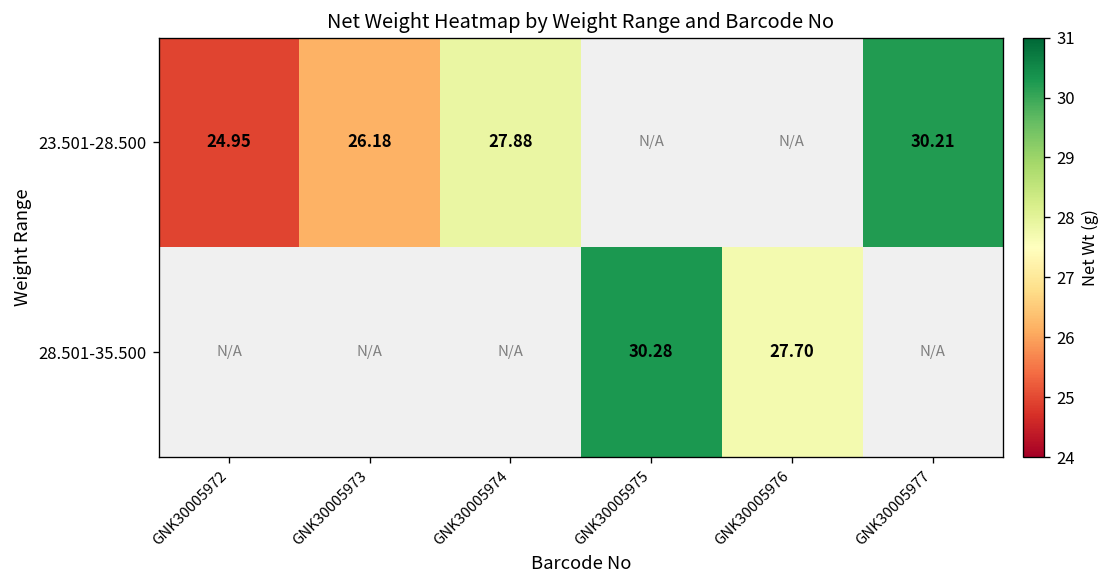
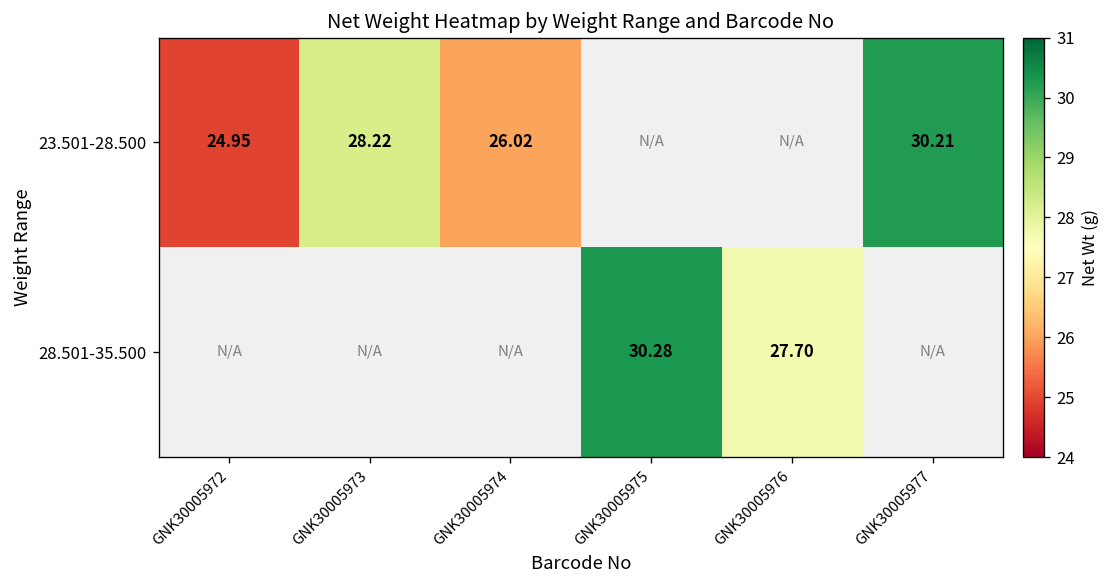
23.501-28.500, GNK30005973: 26.18 -> 28.22
23.501-28.500, GNK30005974: 27.88 -> 26.02
